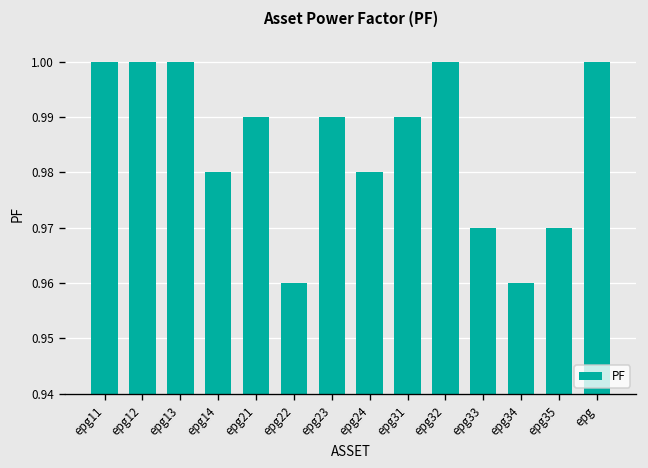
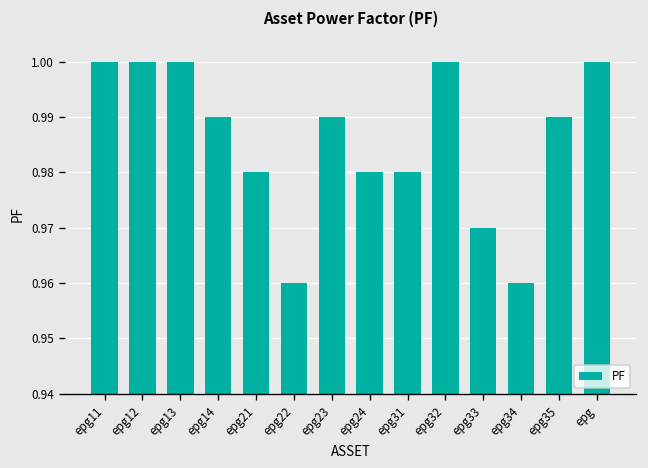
epg14: 0.98 -> 0.99
epg21: 0.99 -> 0.98
epg31: 0.99 -> 0.98
epg35: 0.97 -> 0.99
